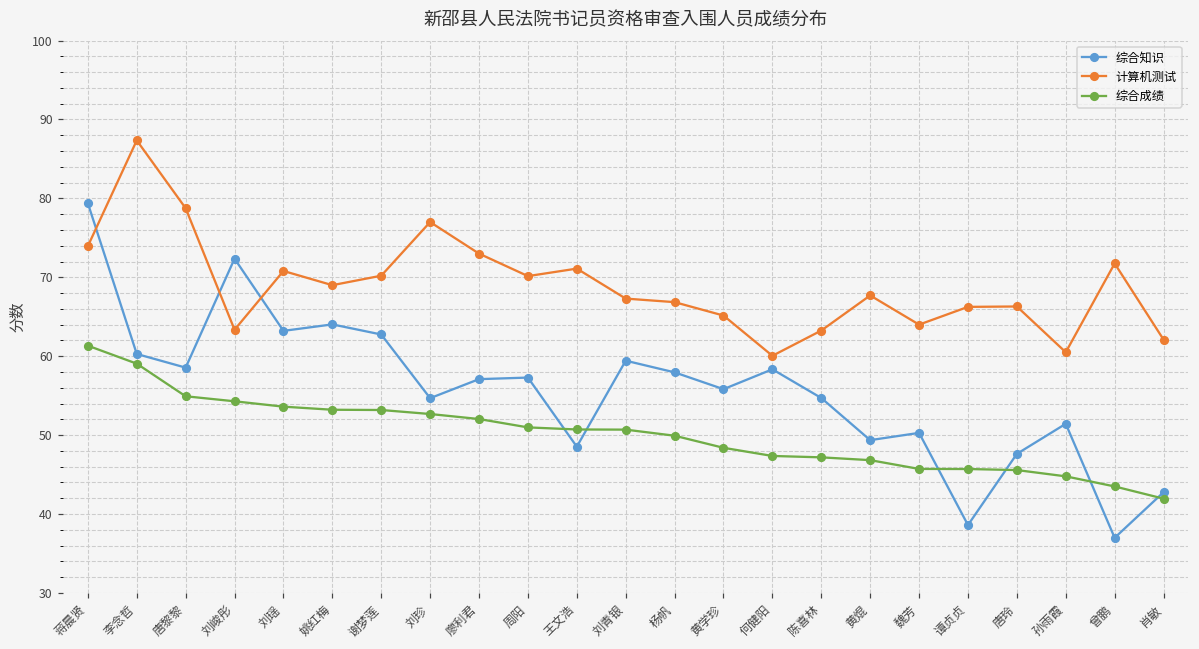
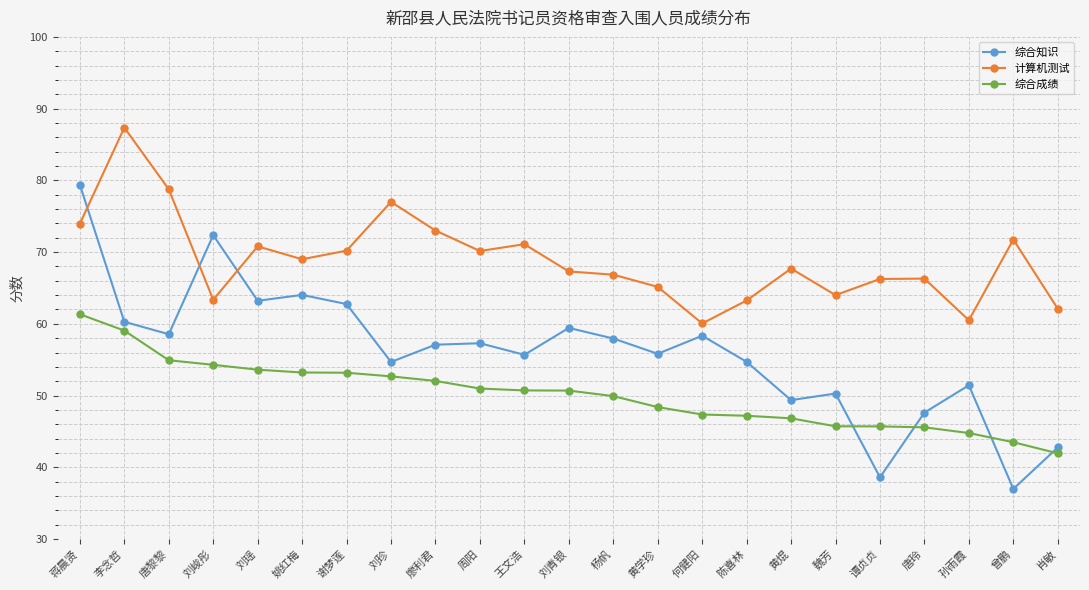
综合知识, 王文浩: 49 -> 56
